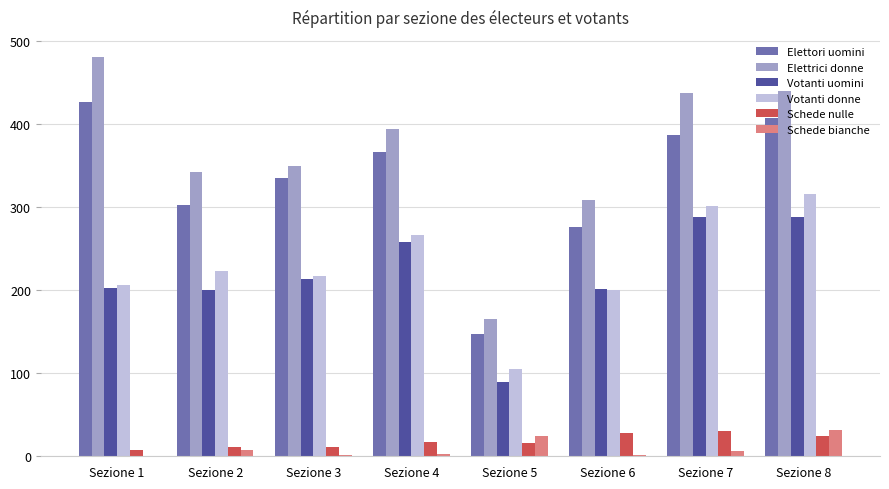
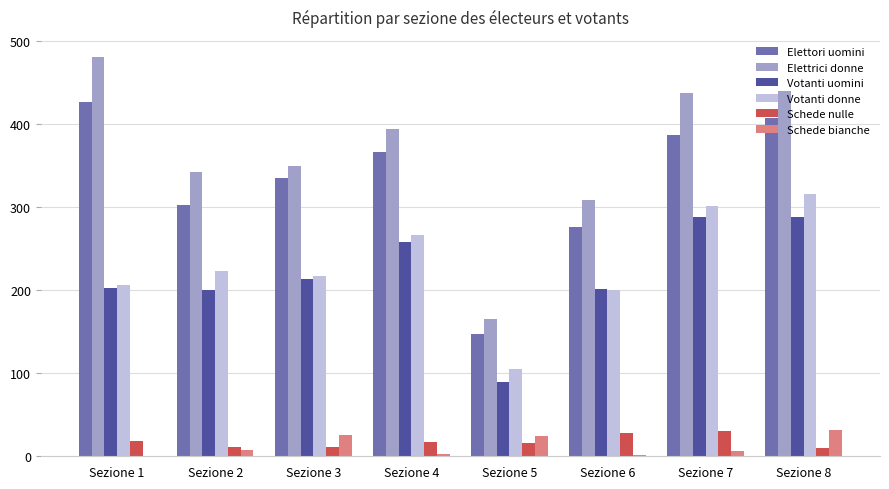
Schede nulle, Sezione 1: 10 -> 20
Schede bianche, Sezione 3: 0 -> 30
Schede nulle, Sezione 8: 20 -> 10
